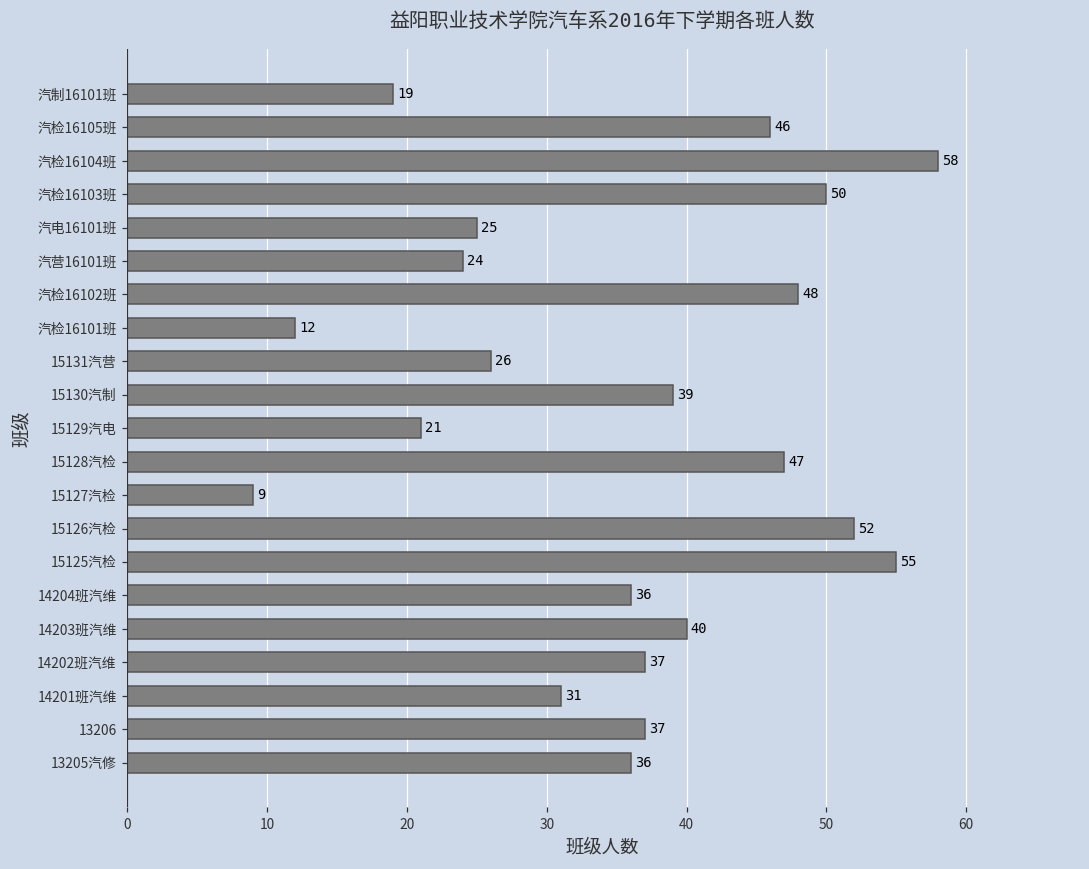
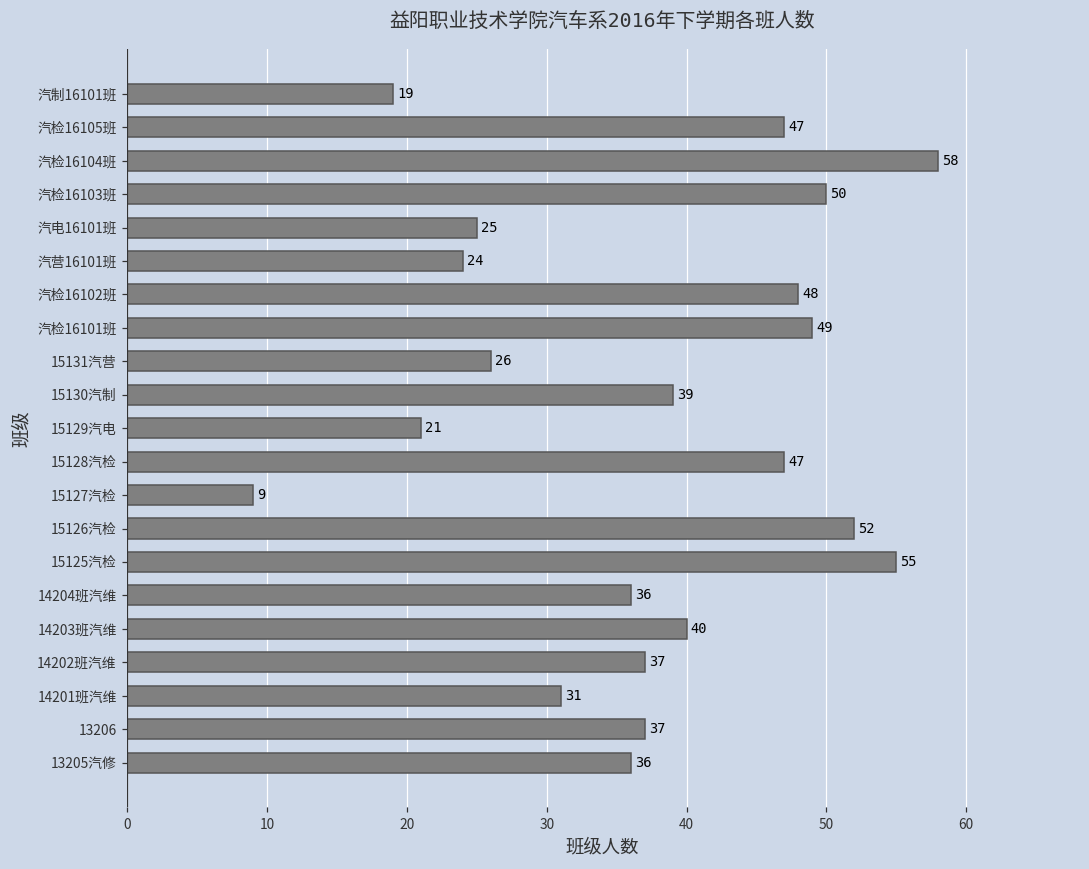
汽检16105班: 46 -> 47
汽检16101班: 12 -> 49
